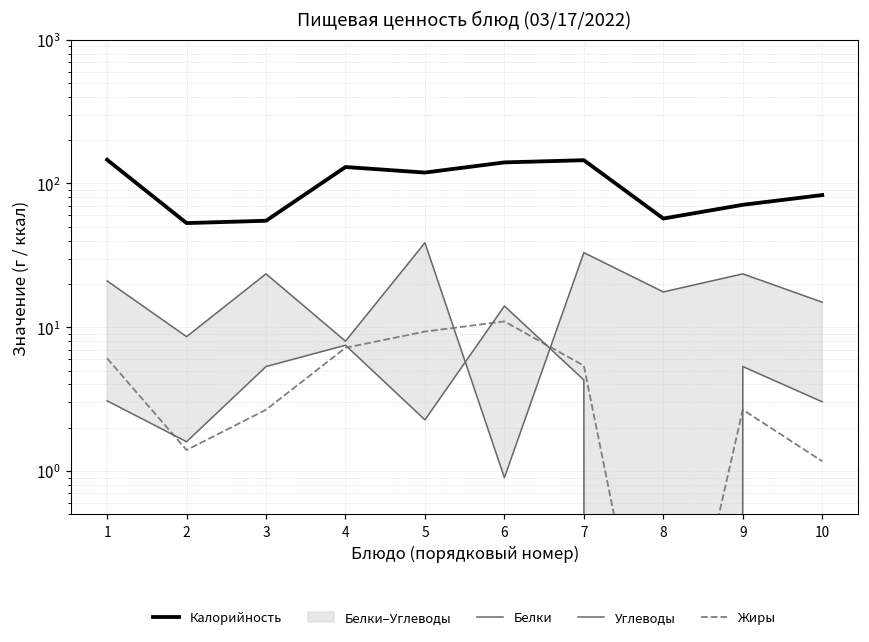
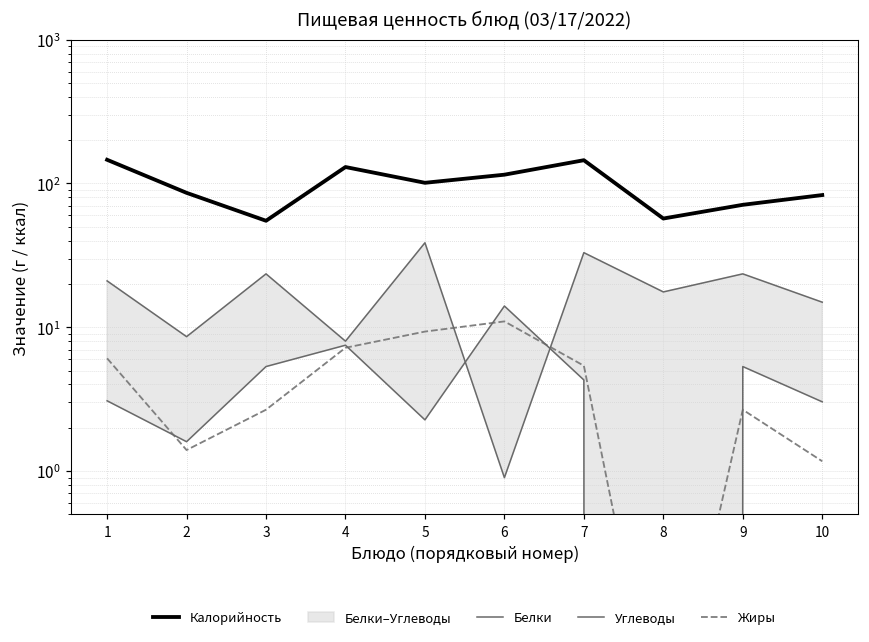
Калорийность, 2: 53 -> 90
Калорийность, 5: 120 -> 100
Калорийность, 6: 140 -> 120
